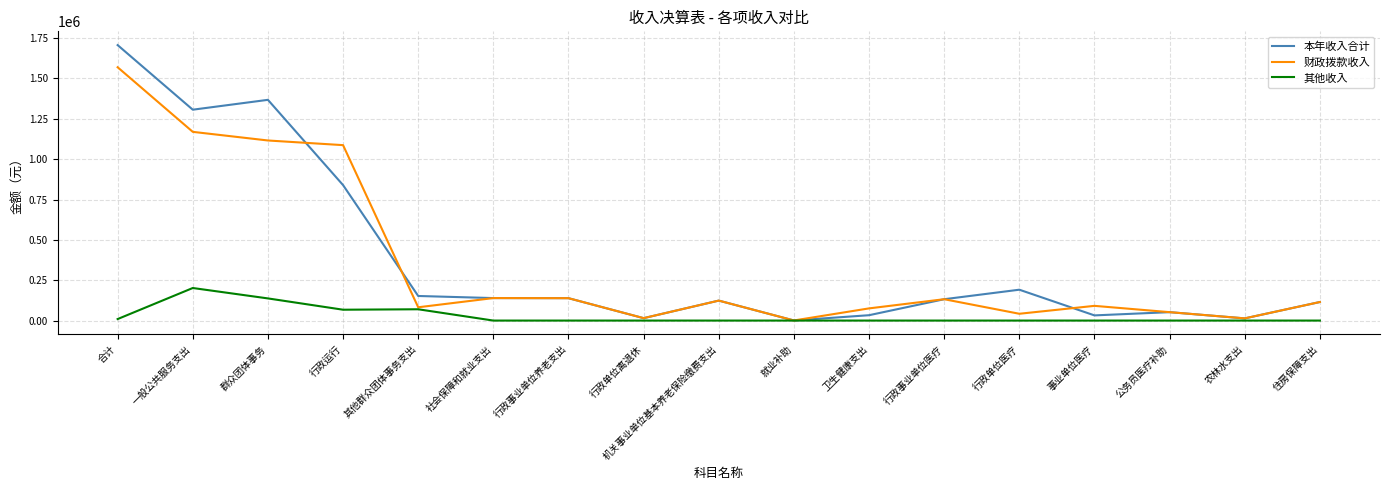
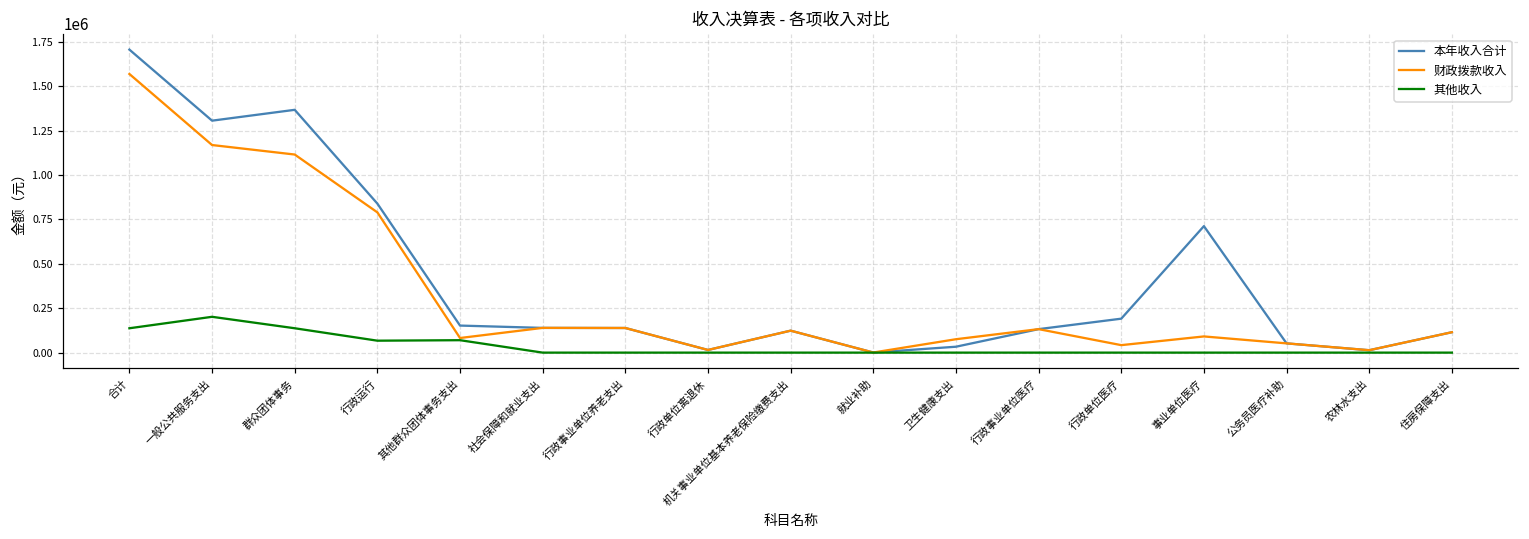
其他收入, 合计: 10000 -> 140000
财政拨款收入, 行政运行: 1090000 -> 790000
本年收入合计, 事业单位医疗: 30000 -> 710000
